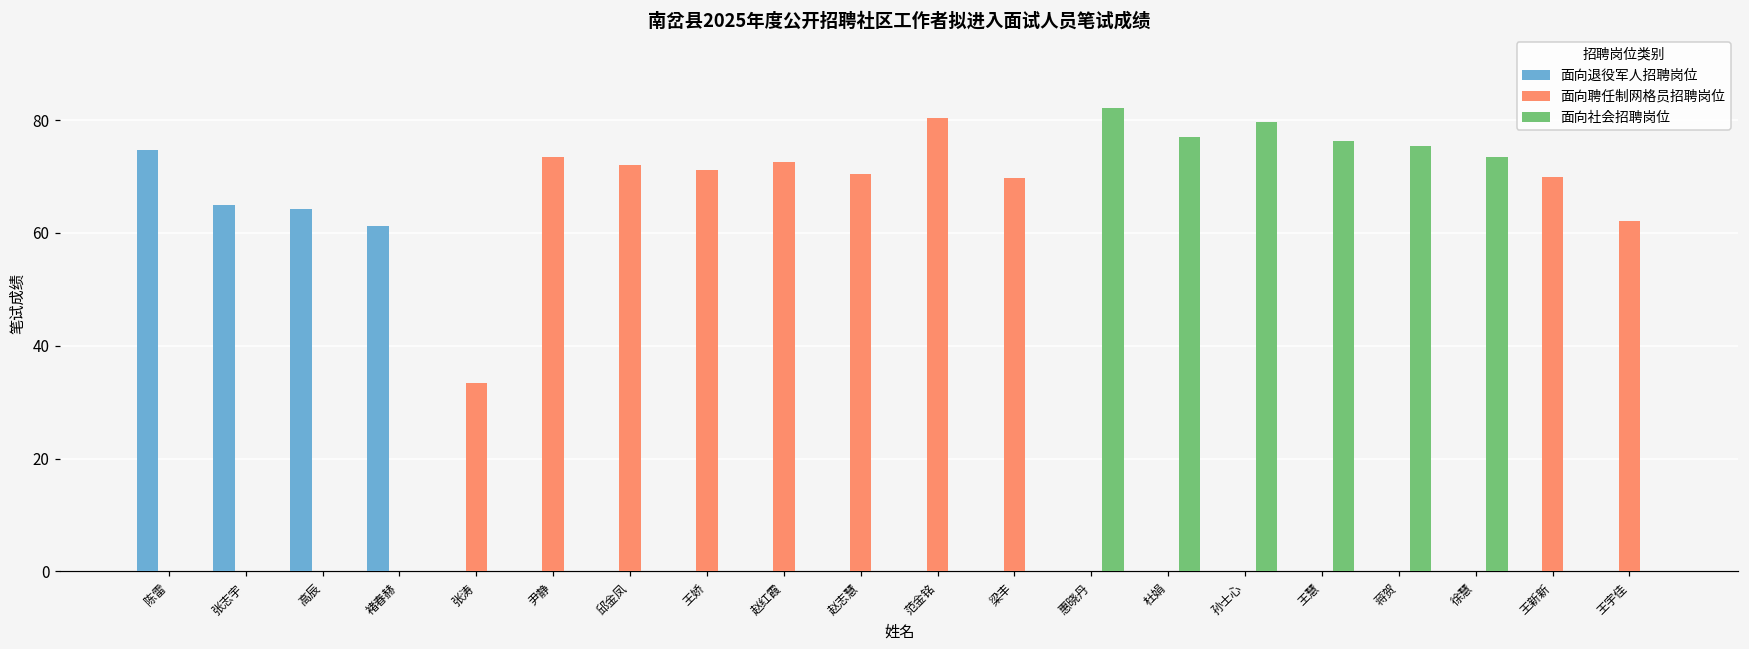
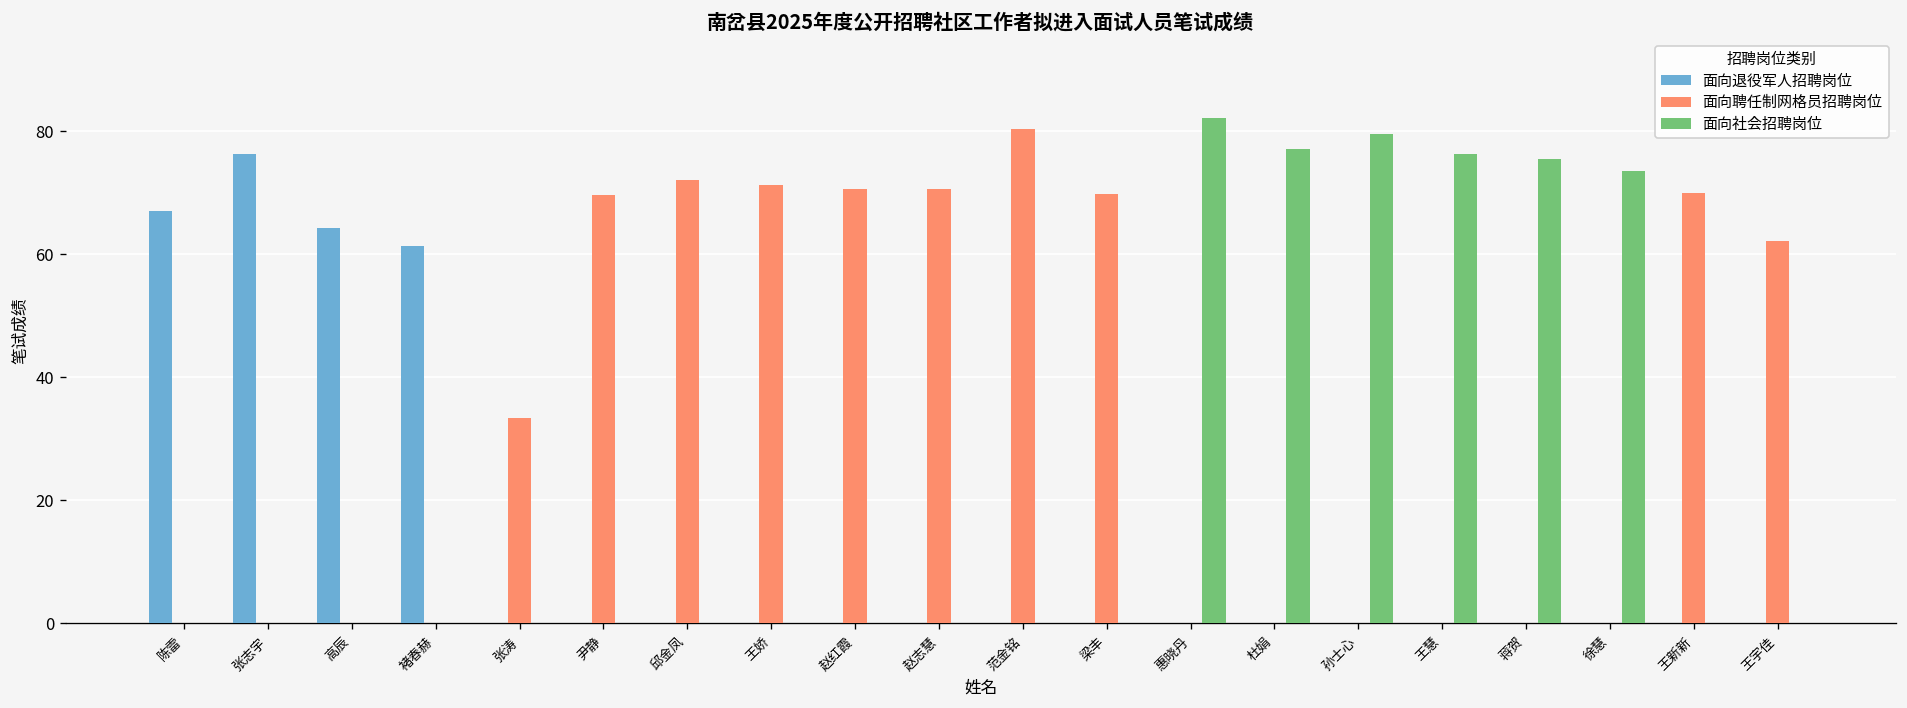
面向退役军人招聘岗位, 陈雷: 75 -> 67
面向退役军人招聘岗位, 张志宇: 65 -> 76
面向聘任制网格员招聘岗位, 尹静: 73 -> 70
面向聘任制网格员招聘岗位, 赵红霞: 73 -> 71
